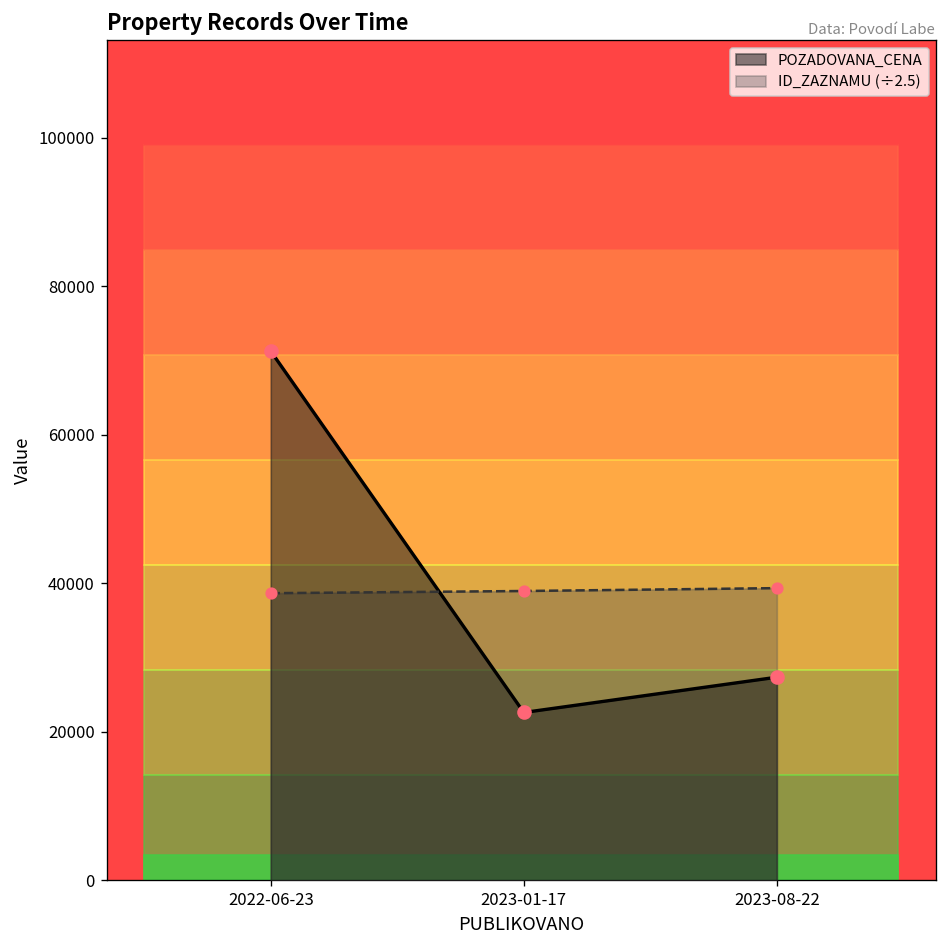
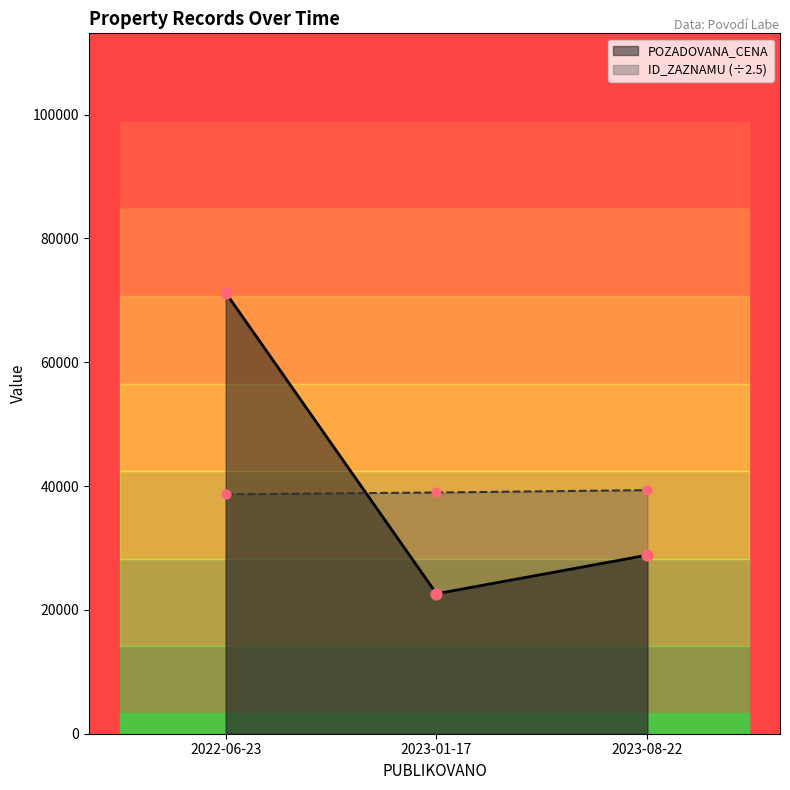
POZADOVANA_CENA, 2023-08-22: 27000 -> 29000
